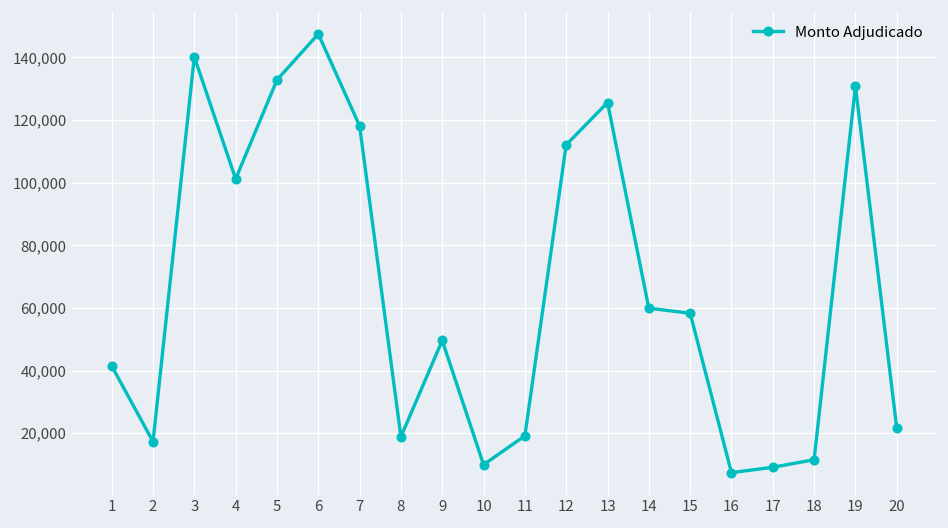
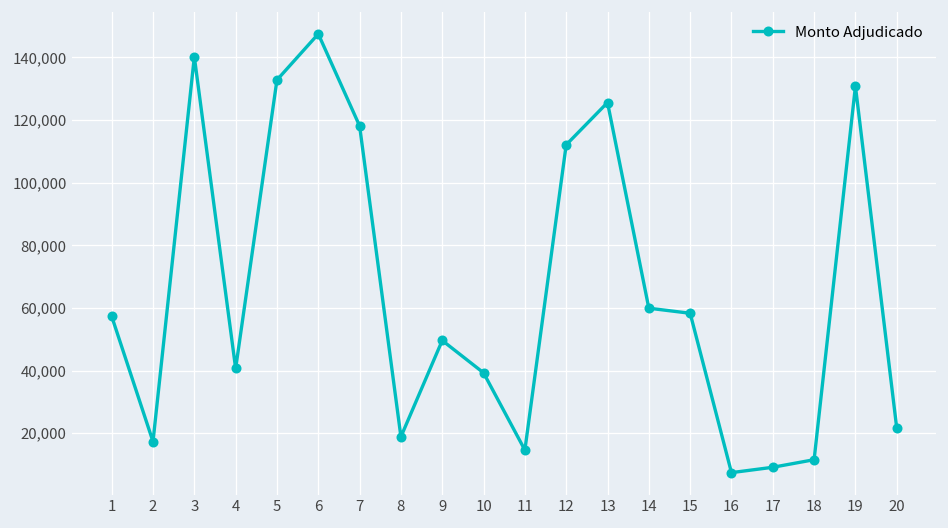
1: 42,000 -> 57,000
4: 101,000 -> 41,000
10: 10,000 -> 39,000
11: 19,000 -> 15,000
